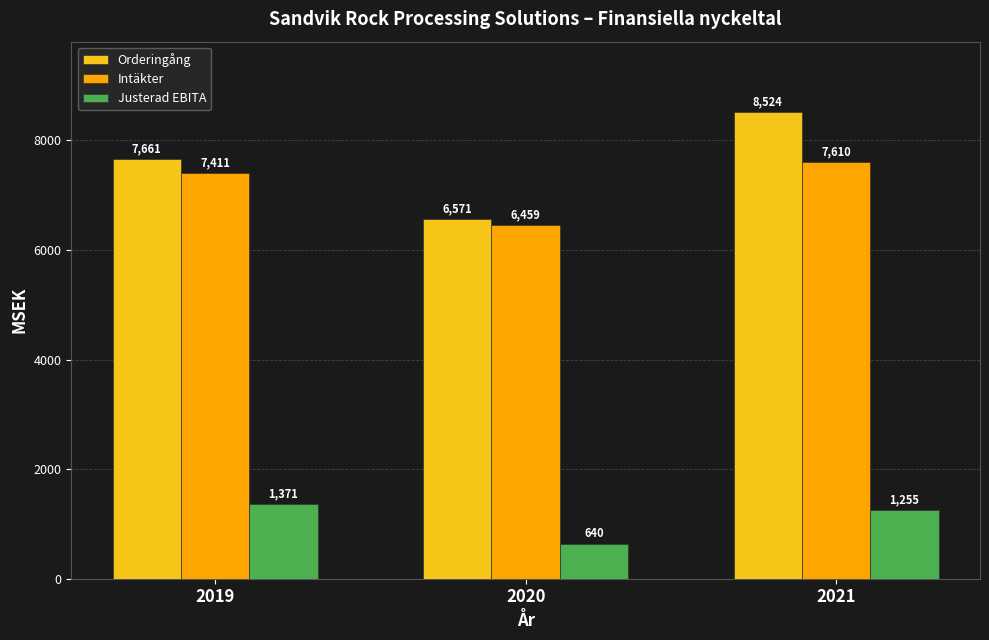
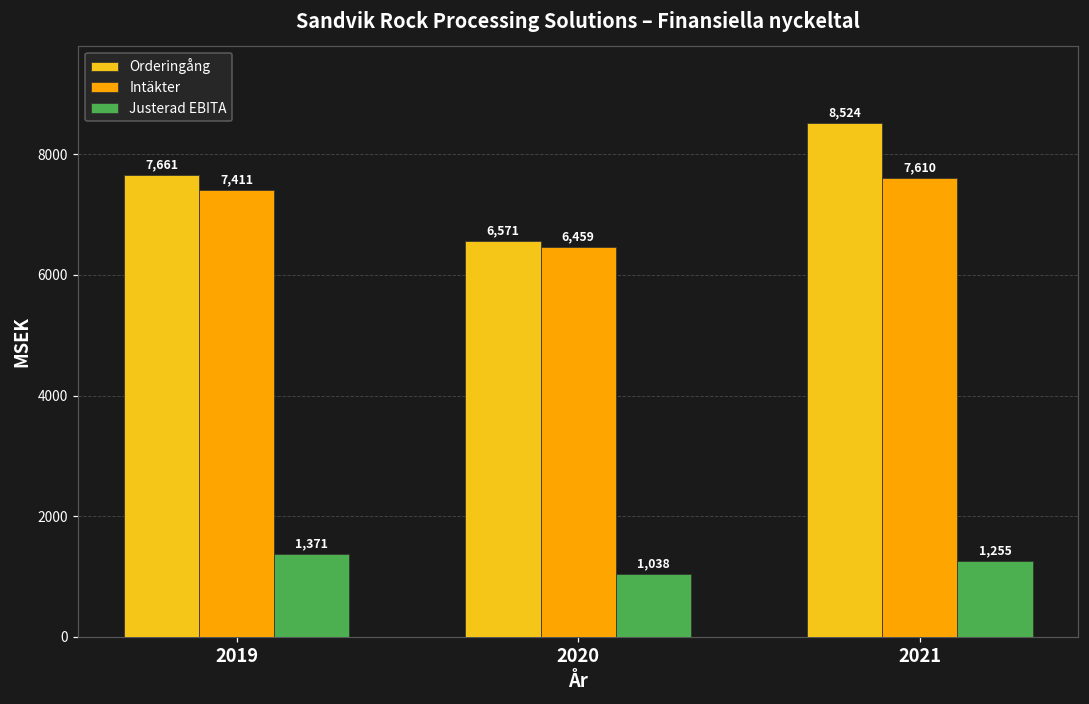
Justerad EBITA, 2020: 640 -> 1,038
